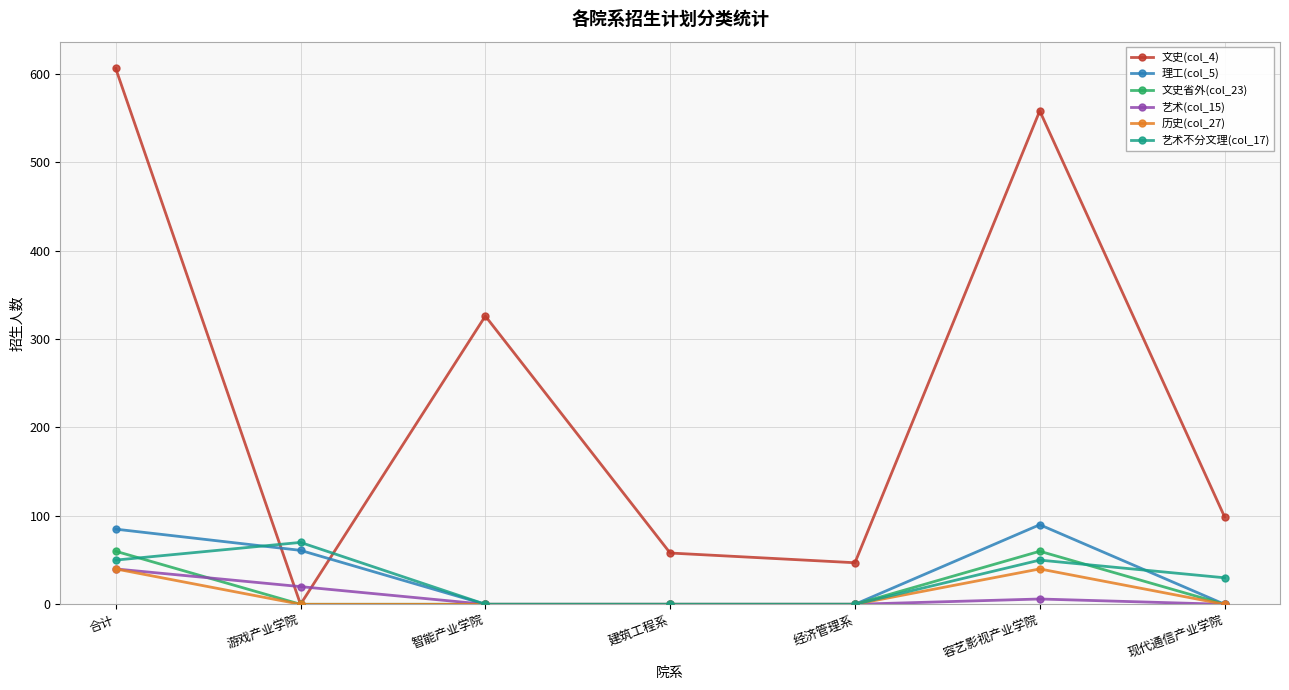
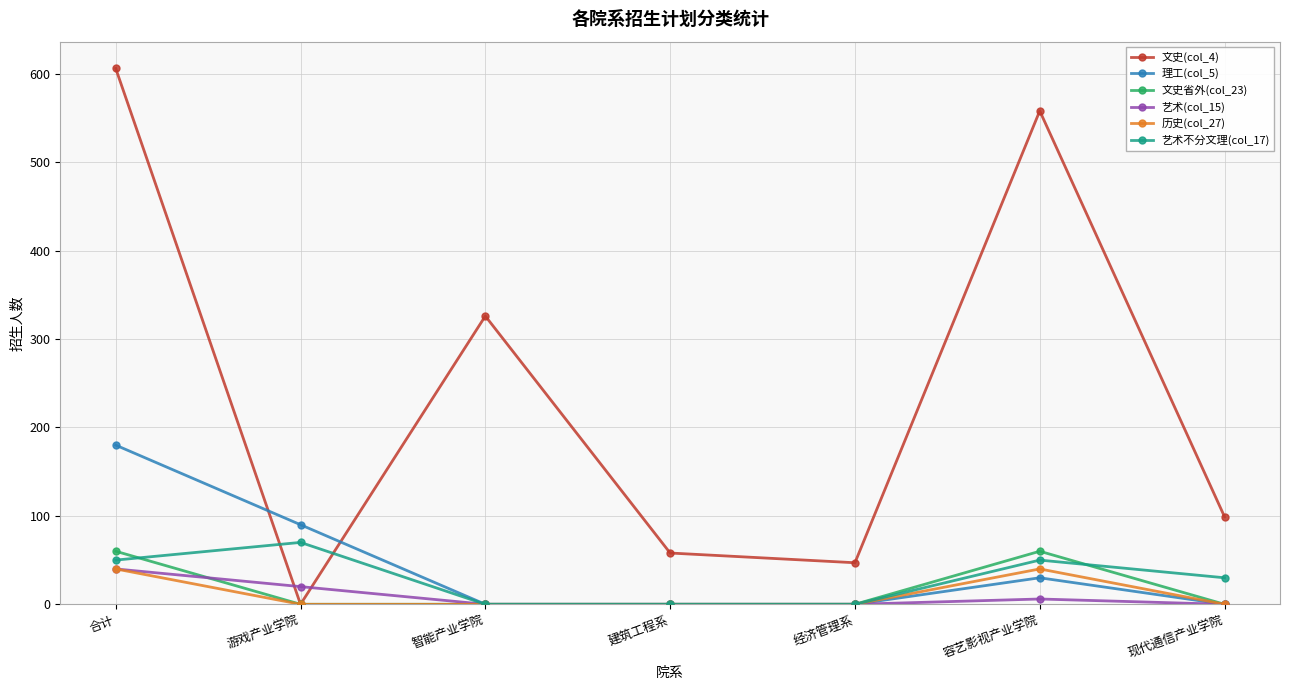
理工(col_5), 合计: 90 -> 180
理工(col_5), 游戏产业学院: 60 -> 90
理工(col_5), 容艺影视产业学院: 90 -> 30
